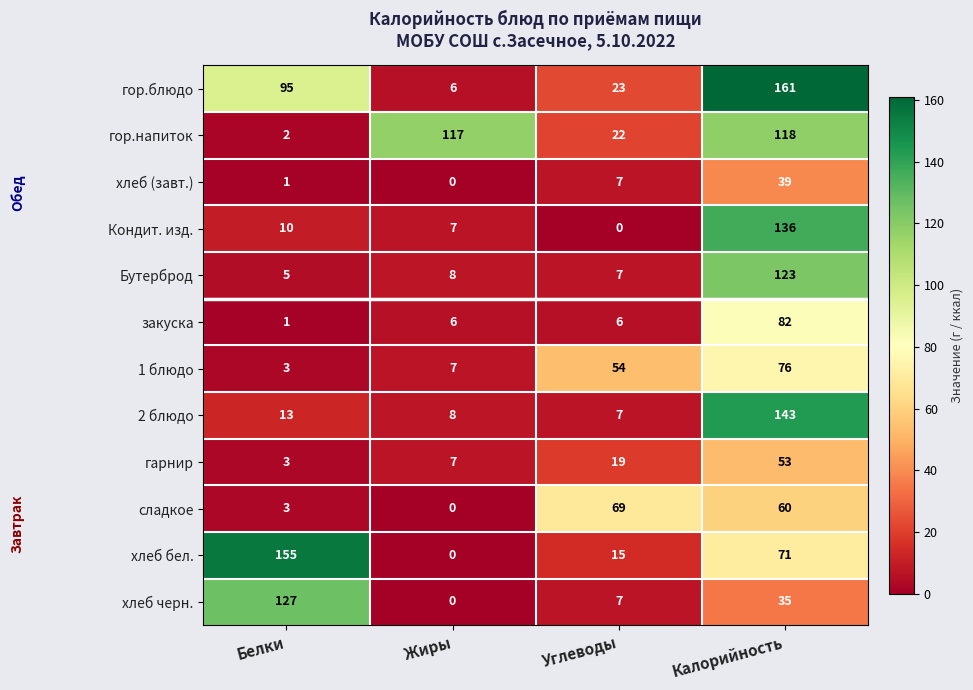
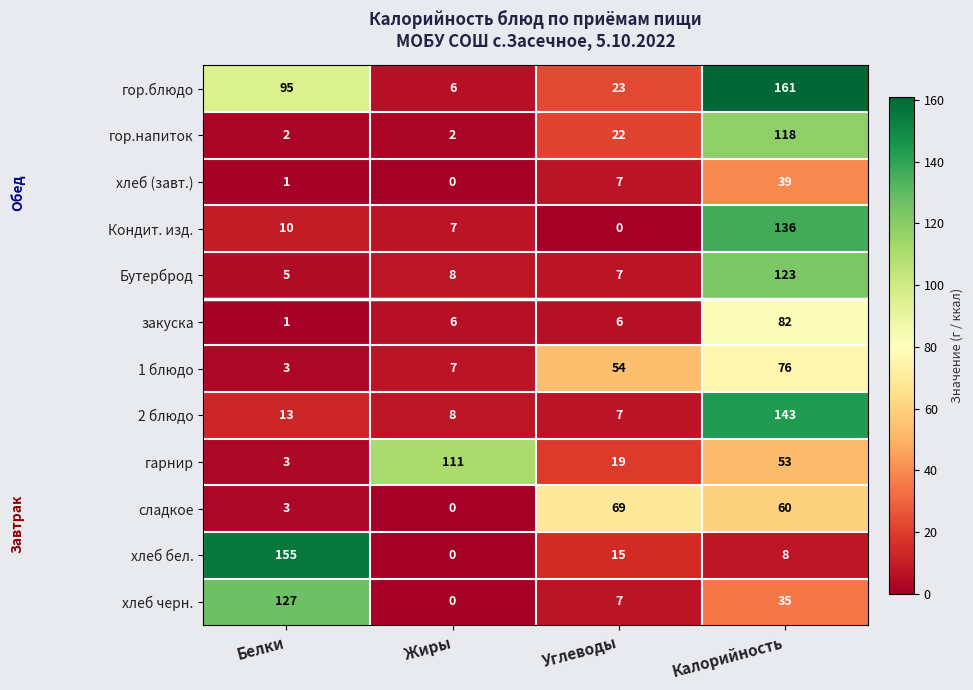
гор.напиток, Жиры: 117 -> 2
гарнир, Жиры: 7 -> 111
хлеб бел., Калорийность: 71 -> 8
